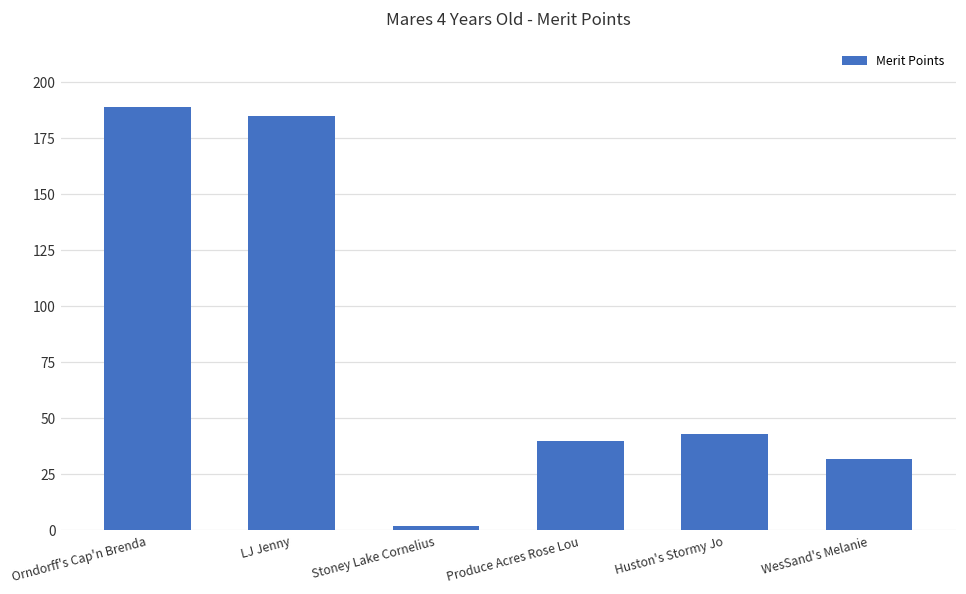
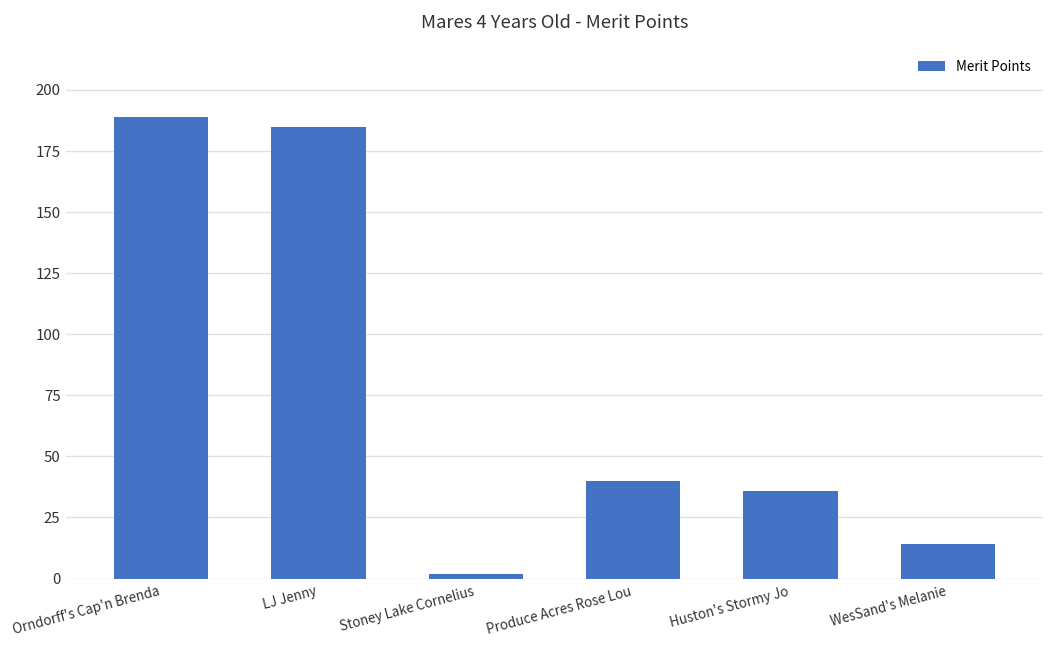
Huston's Stormy Jo: 43 -> 36
WesSand's Melanie: 32 -> 14
